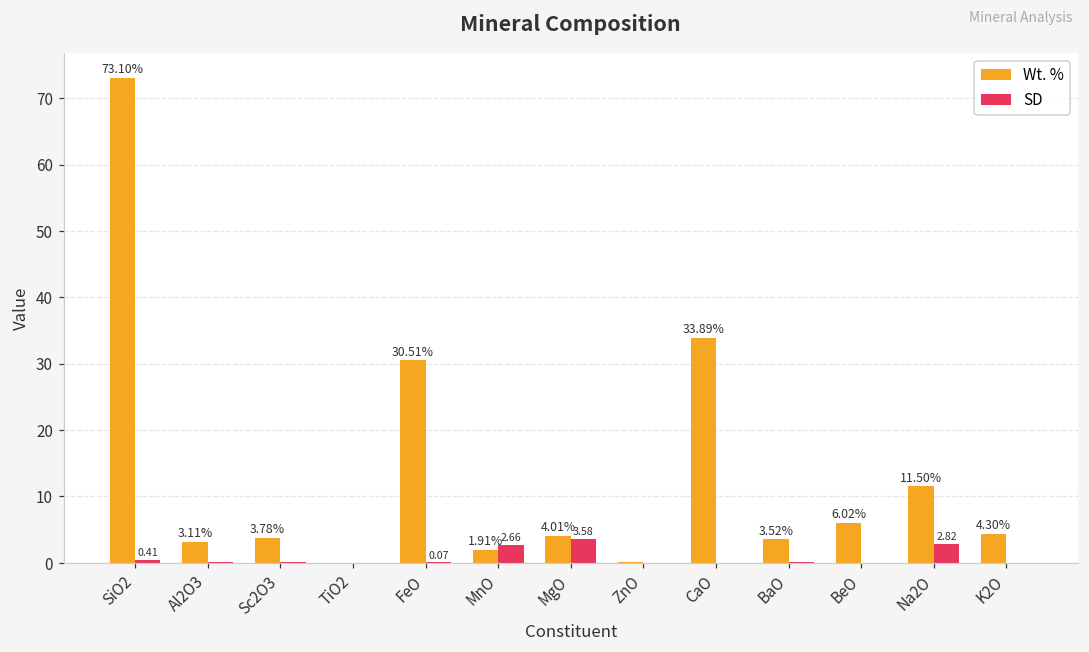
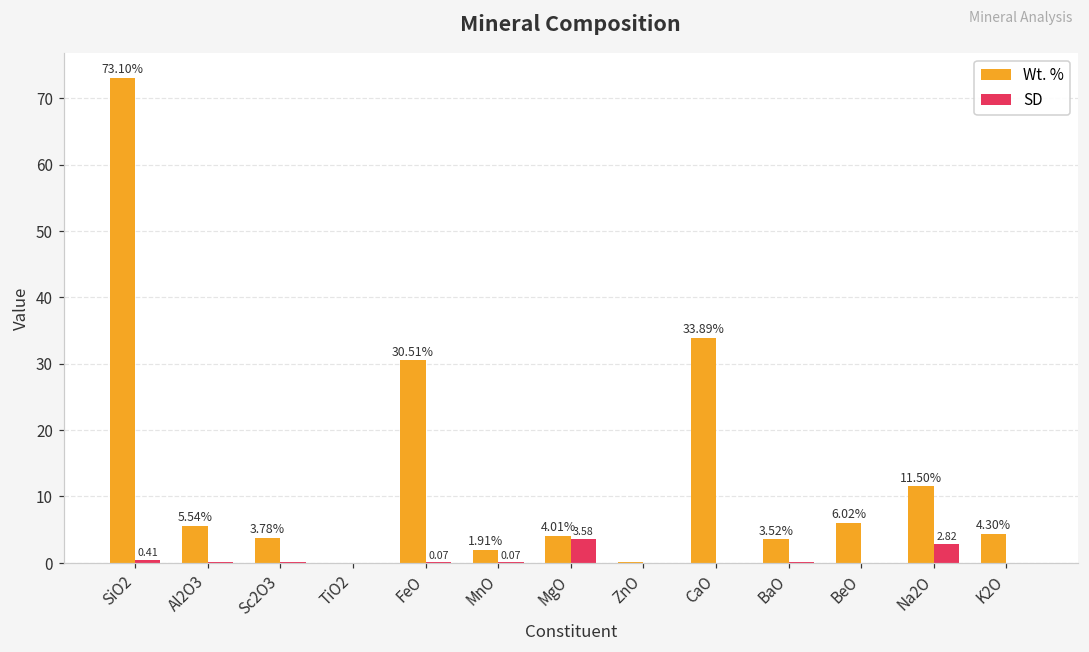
Wt. %, Al2O3: 3.11% -> 5.54%
SD, MnO: 2.66 -> 0.07
